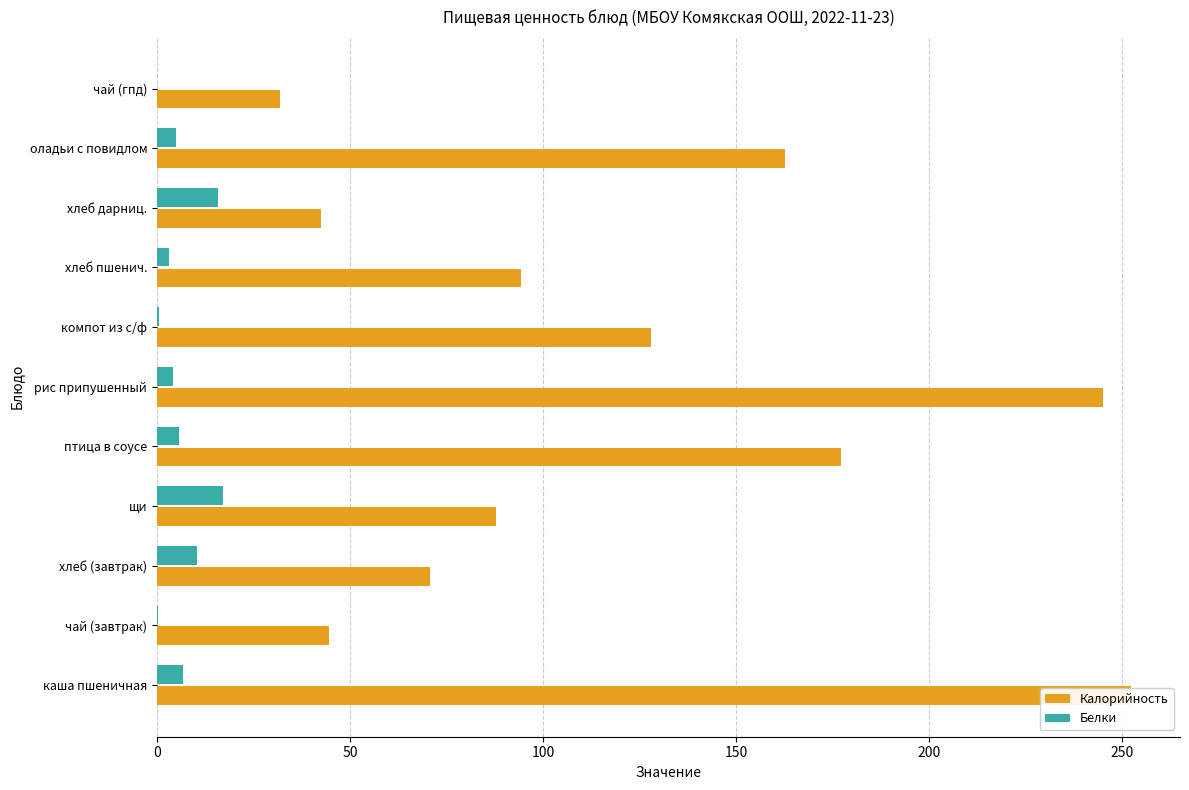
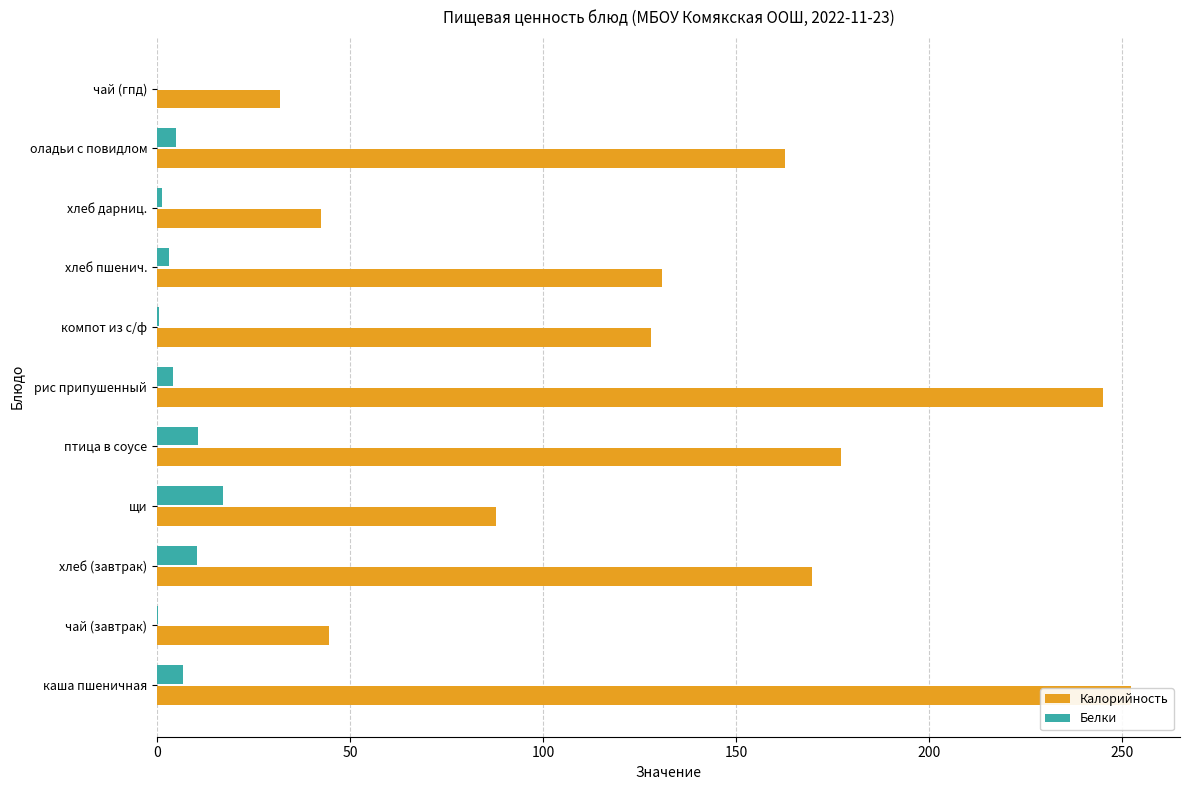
Белки, хлеб дарниц.: 16 -> 1
Калорийность, хлеб пшенич.: 94 -> 131
Белки, птица в соусе: 6 -> 11
Калорийность, хлеб (завтрак): 71 -> 170
